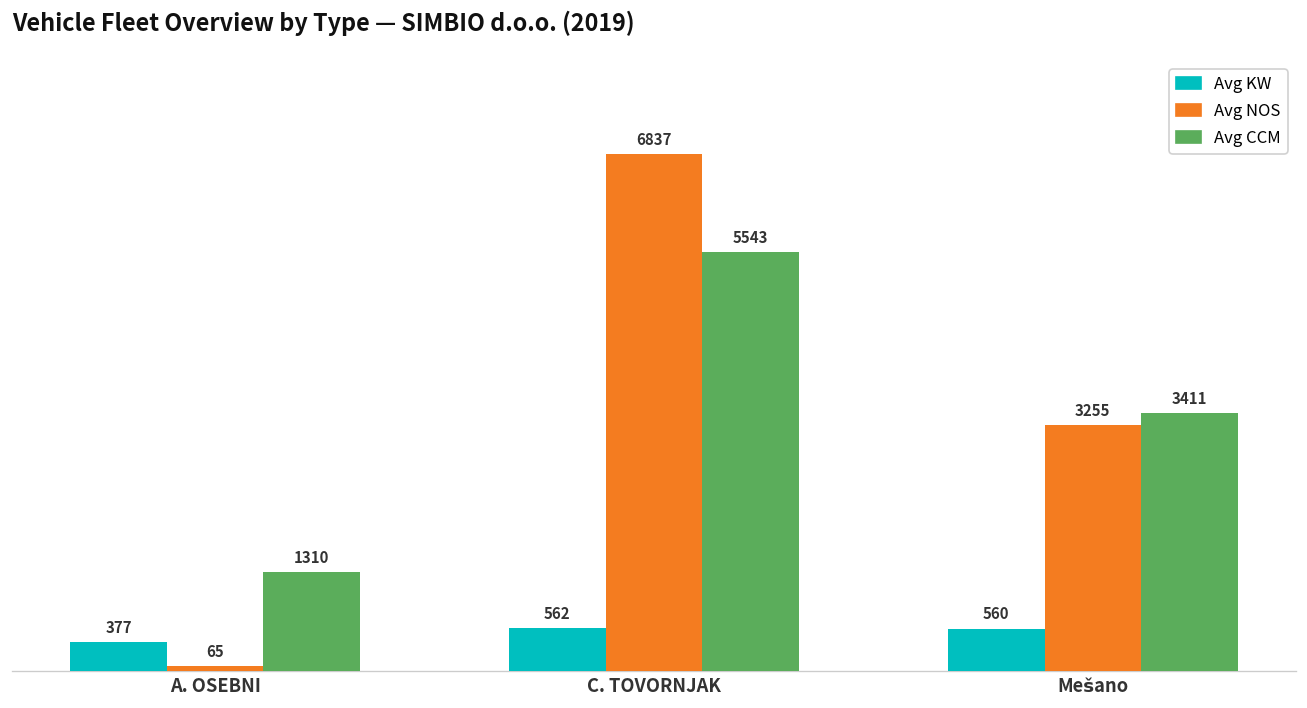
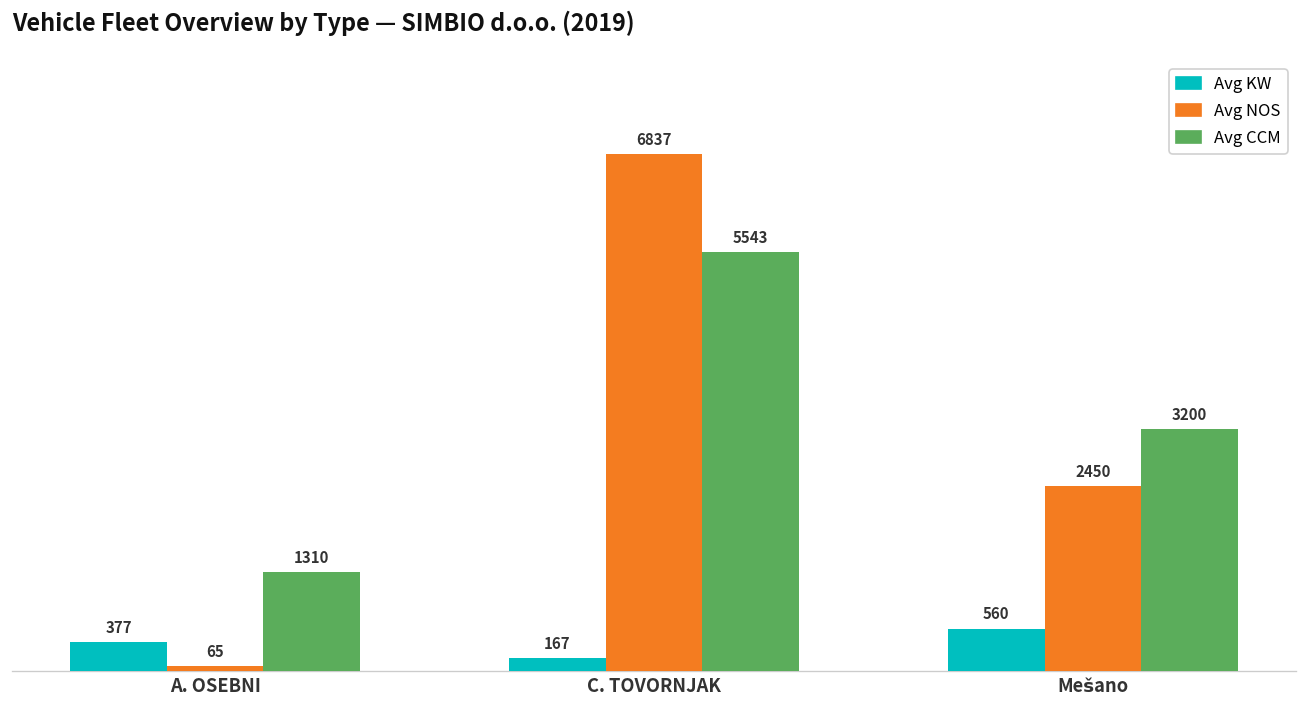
Avg KW, C. TOVORNJAK: 562 -> 167
Avg NOS, Mešano: 3255 -> 2450
Avg CCM, Mešano: 3411 -> 3200
